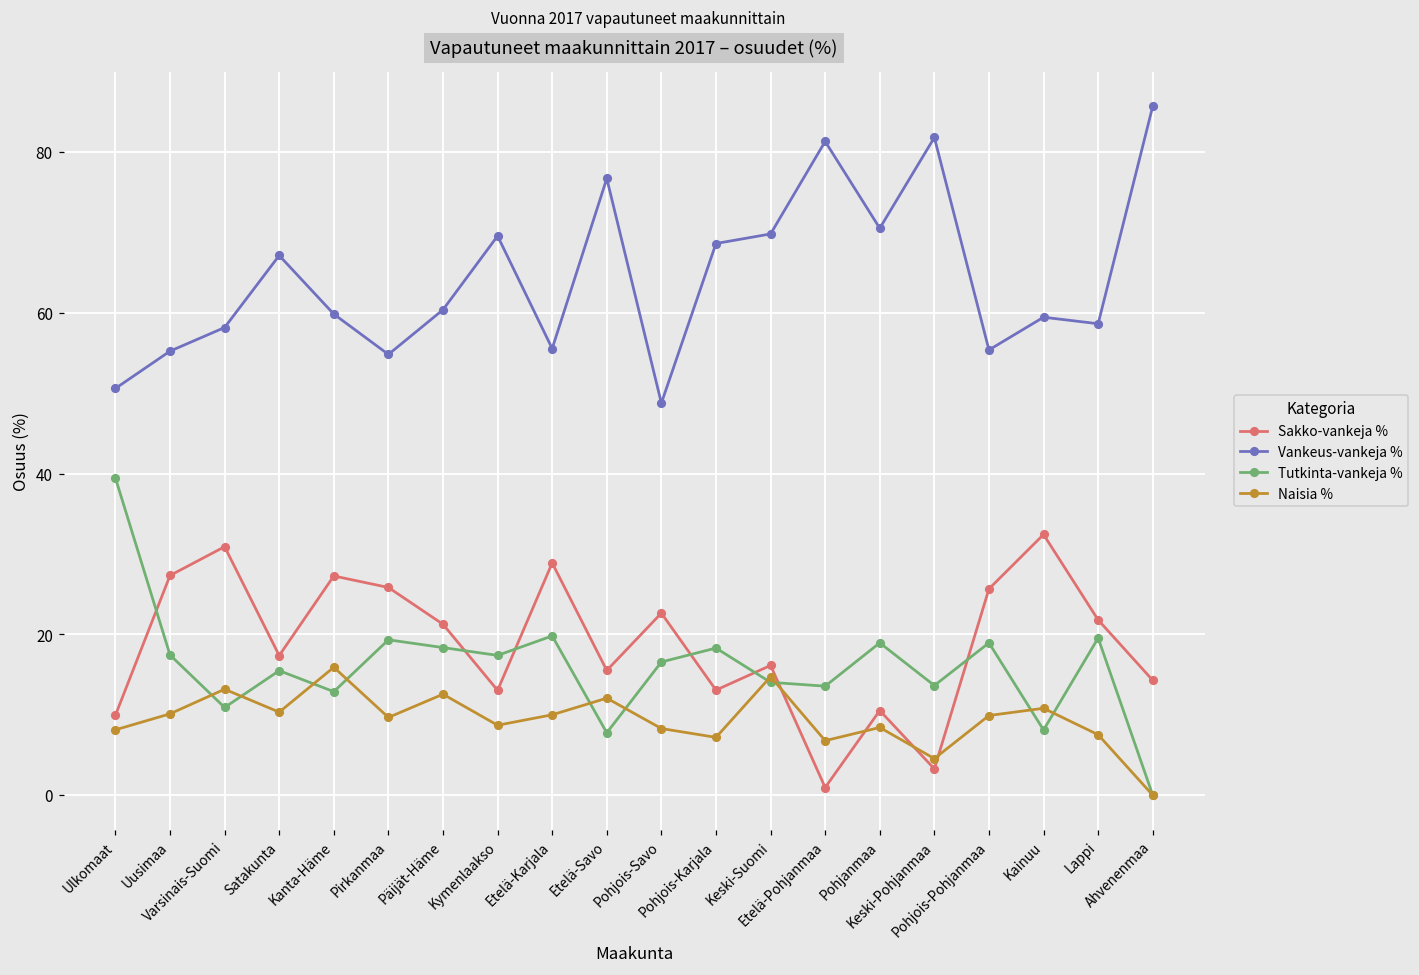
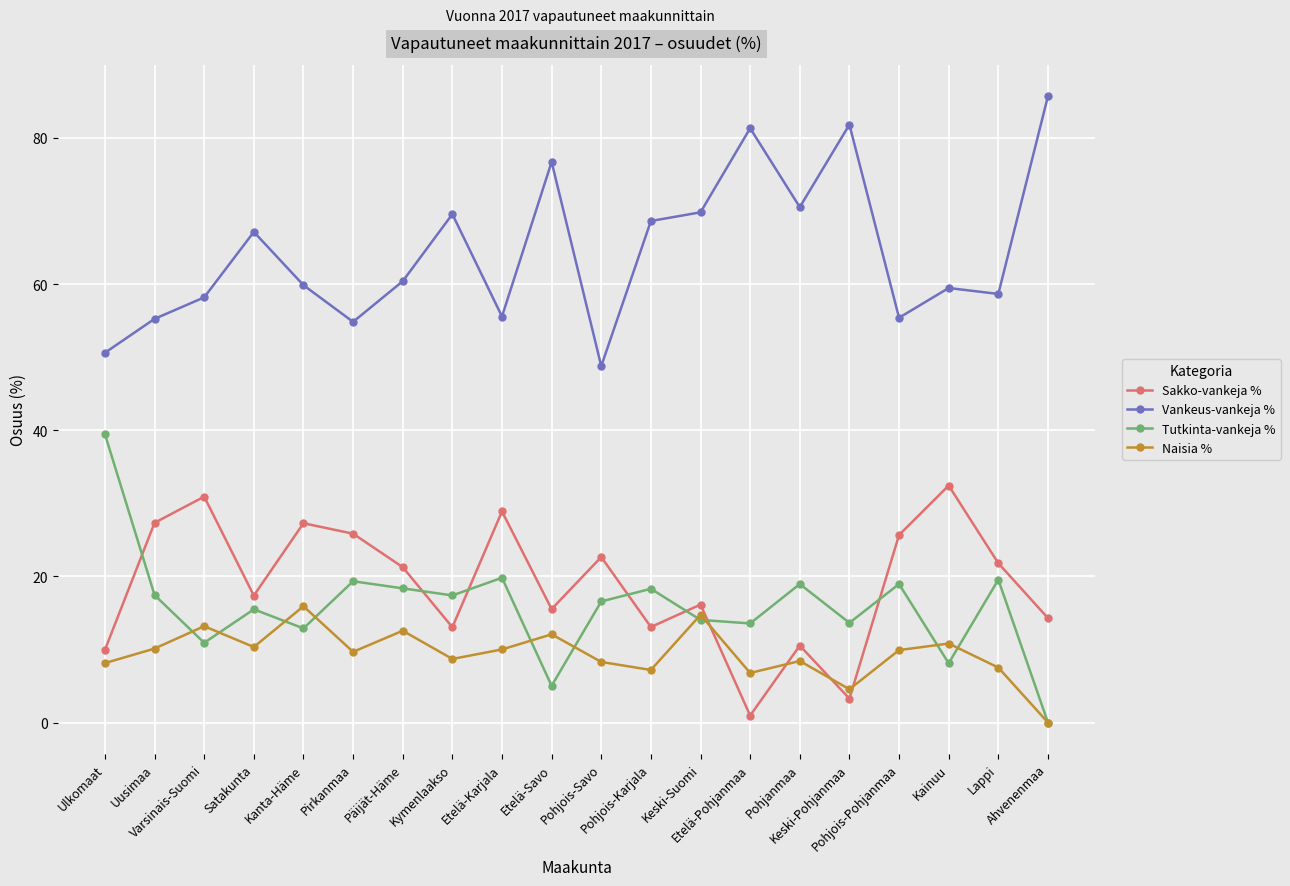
Tutkinta-vankeja %, Etelä-Savo: 8 -> 5
